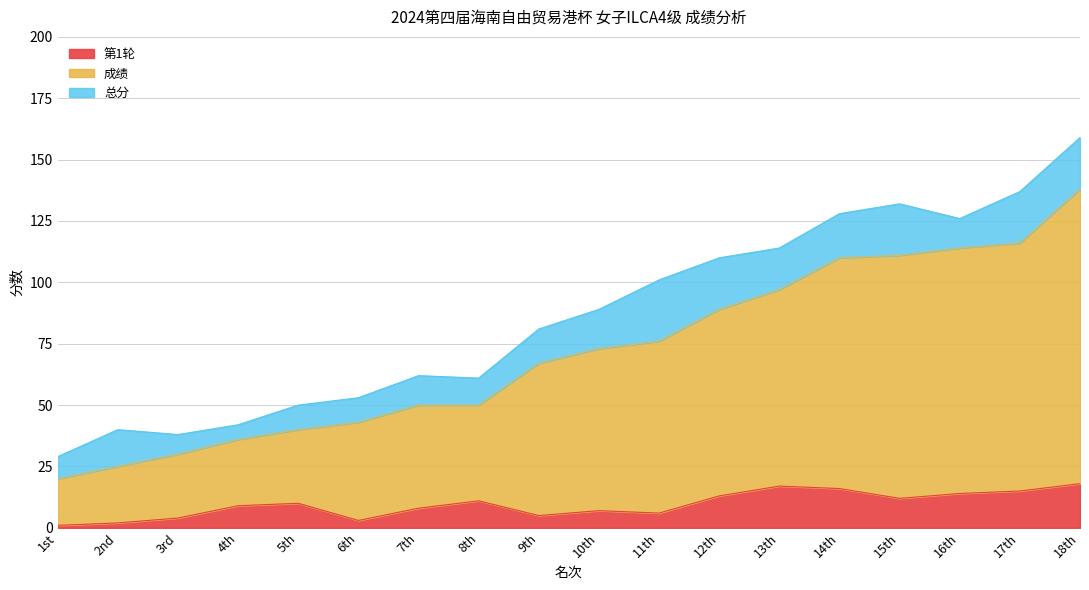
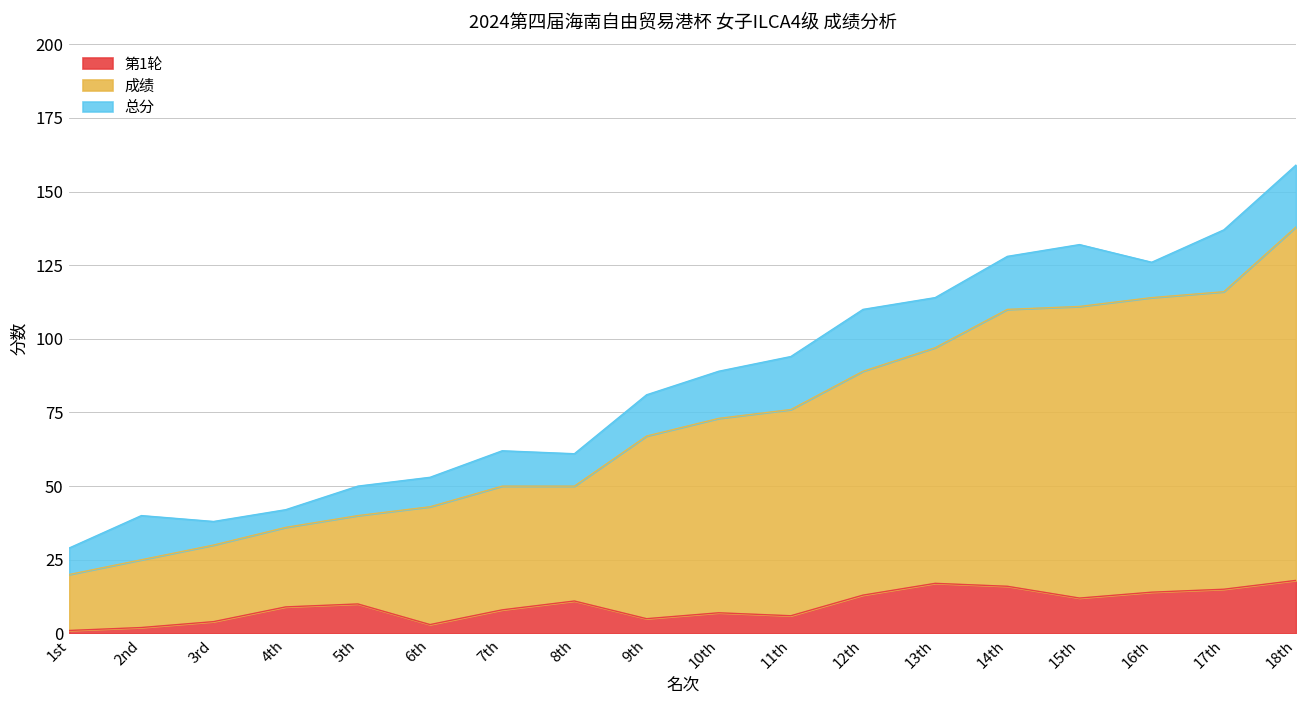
总分, 11th: 101 -> 94
